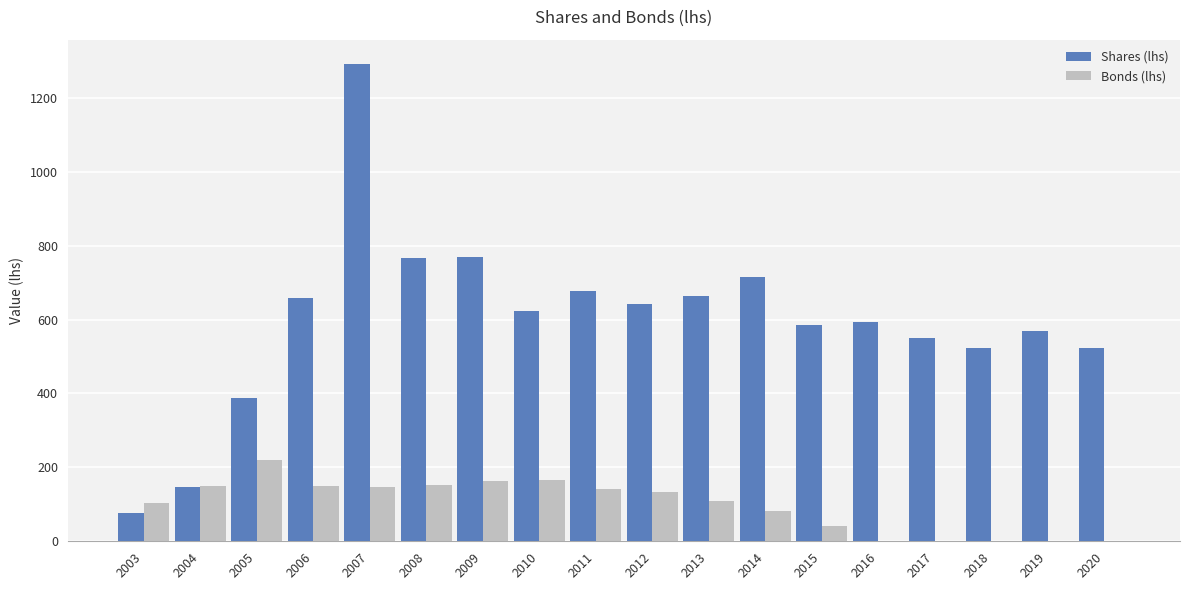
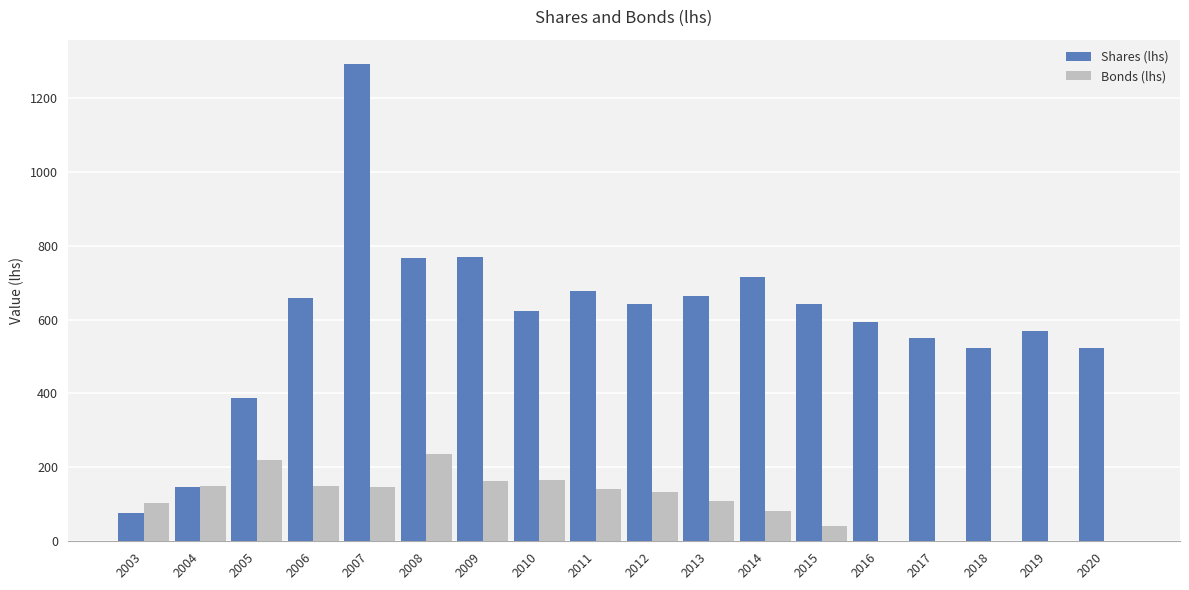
Bonds (lhs), 2008: 150 -> 240
Shares (lhs), 2015: 580 -> 640
